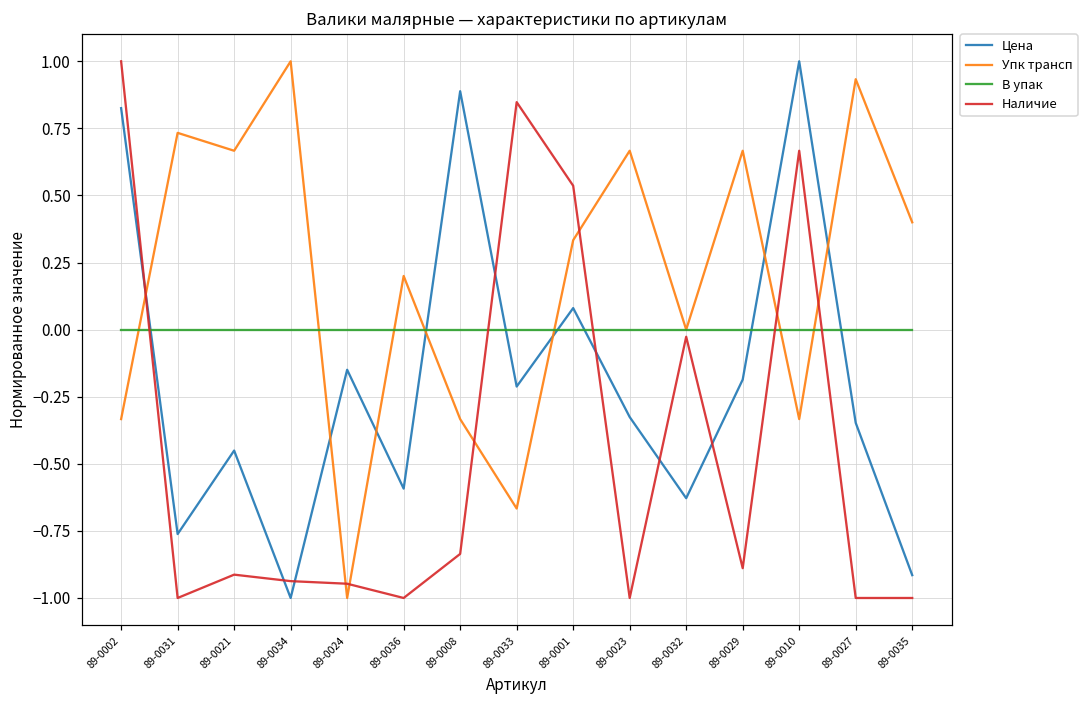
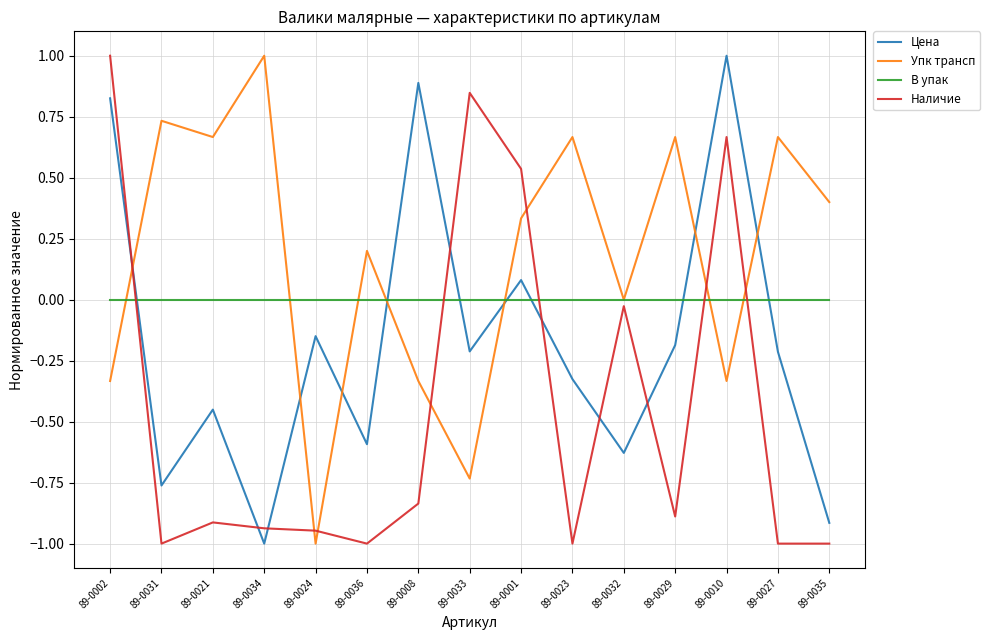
Упк трансп, 89-0033: -0.67 -> -0.73
Цена, 89-0027: -0.35 -> -0.21
Упк трансп, 89-0027: 0.93 -> 0.67
